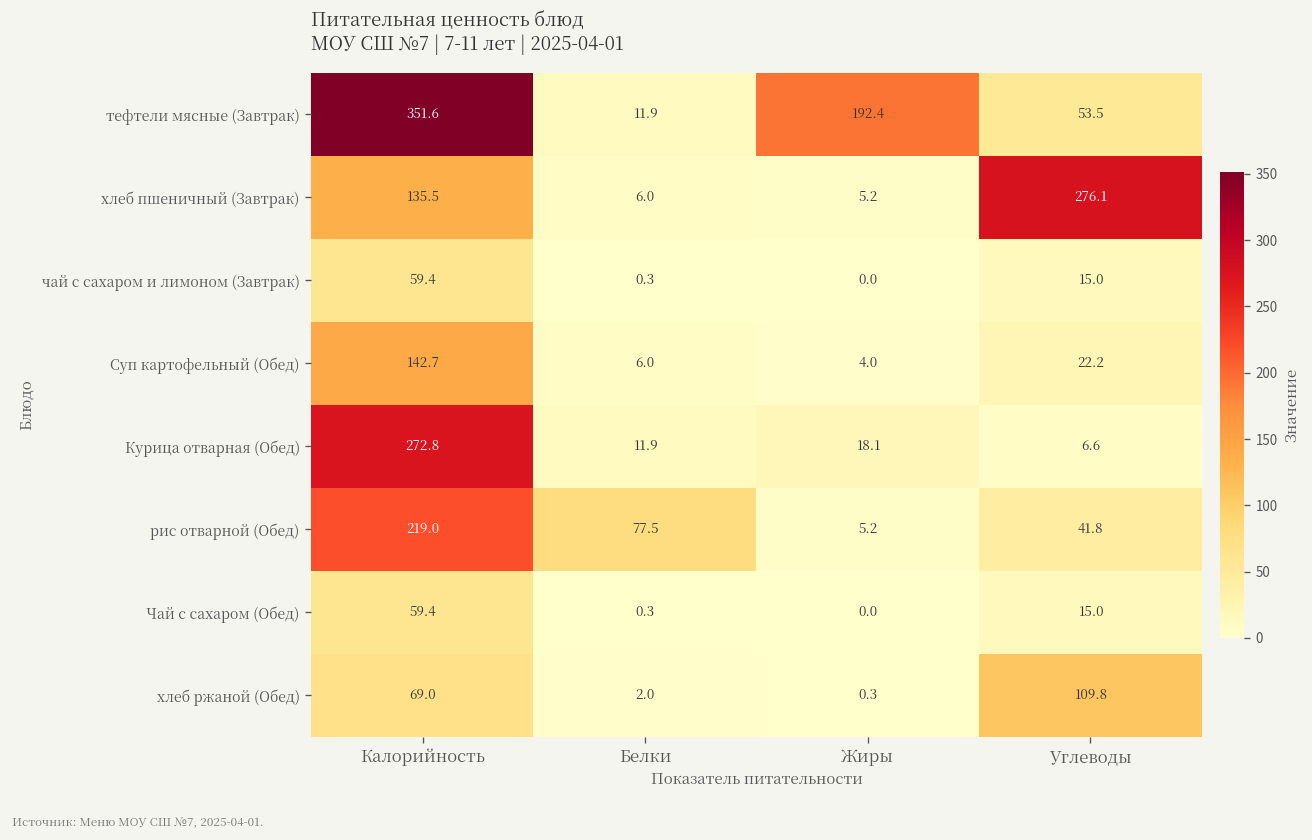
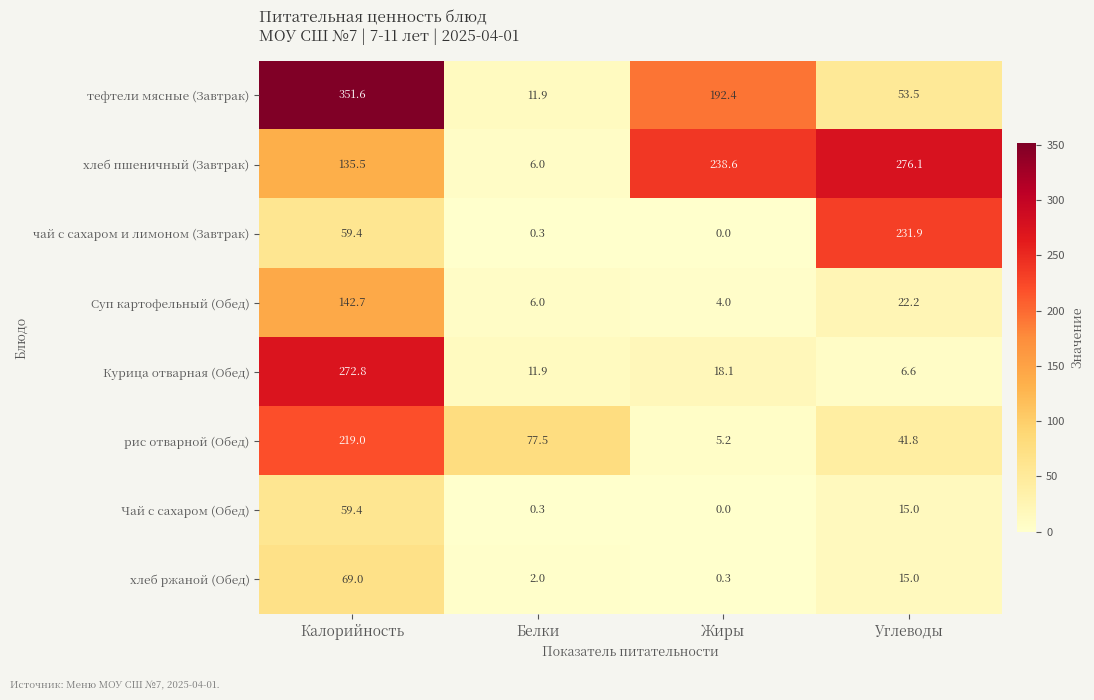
хлеб пшеничный (Завтрак), Жиры: 5.2 -> 238.6
чай с сахаром и лимоном (Завтрак), Углеводы: 15.0 -> 231.9
хлеб ржаной (Обед), Углеводы: 109.8 -> 15.0
